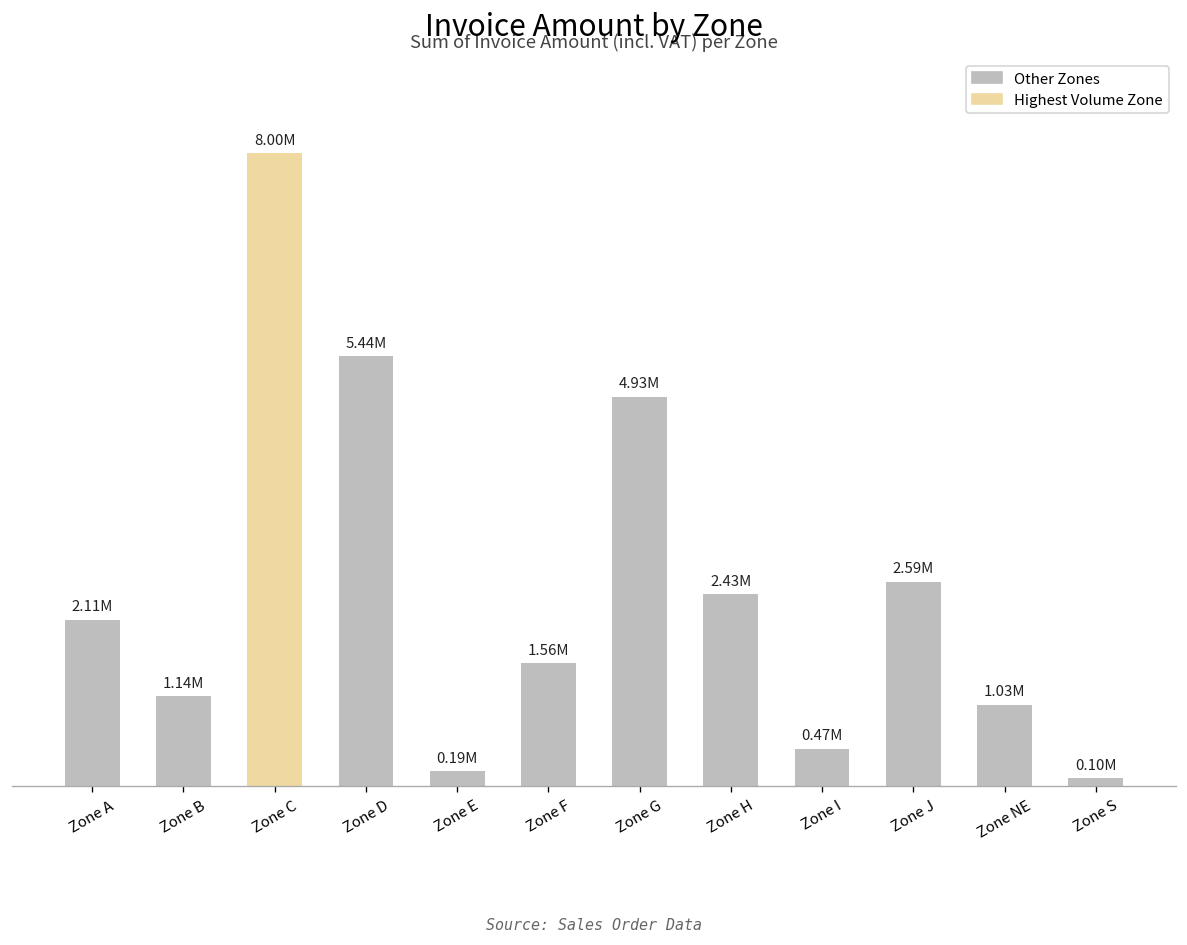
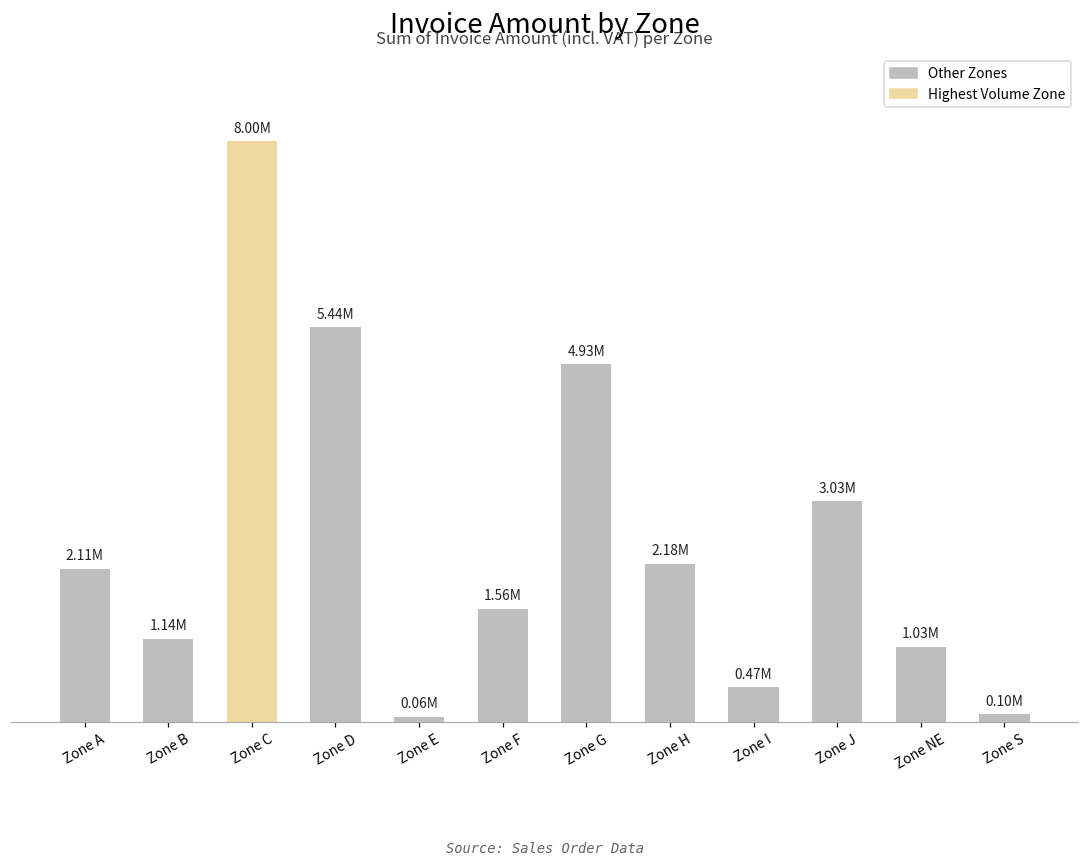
Zone E: 0.19M -> 0.06M
Zone H: 2.43M -> 2.18M
Zone J: 2.59M -> 3.03M
